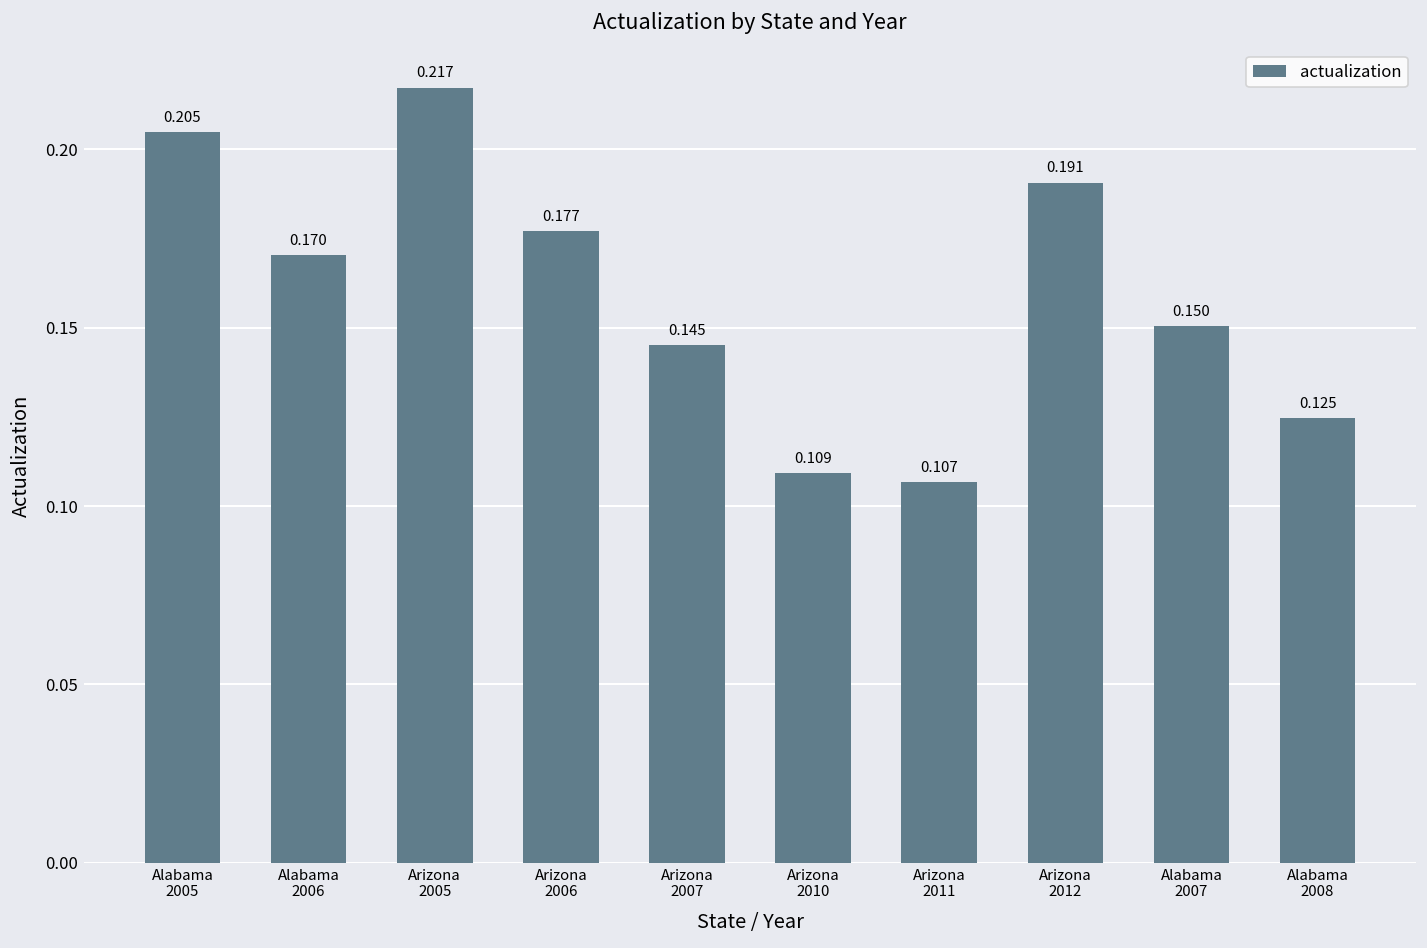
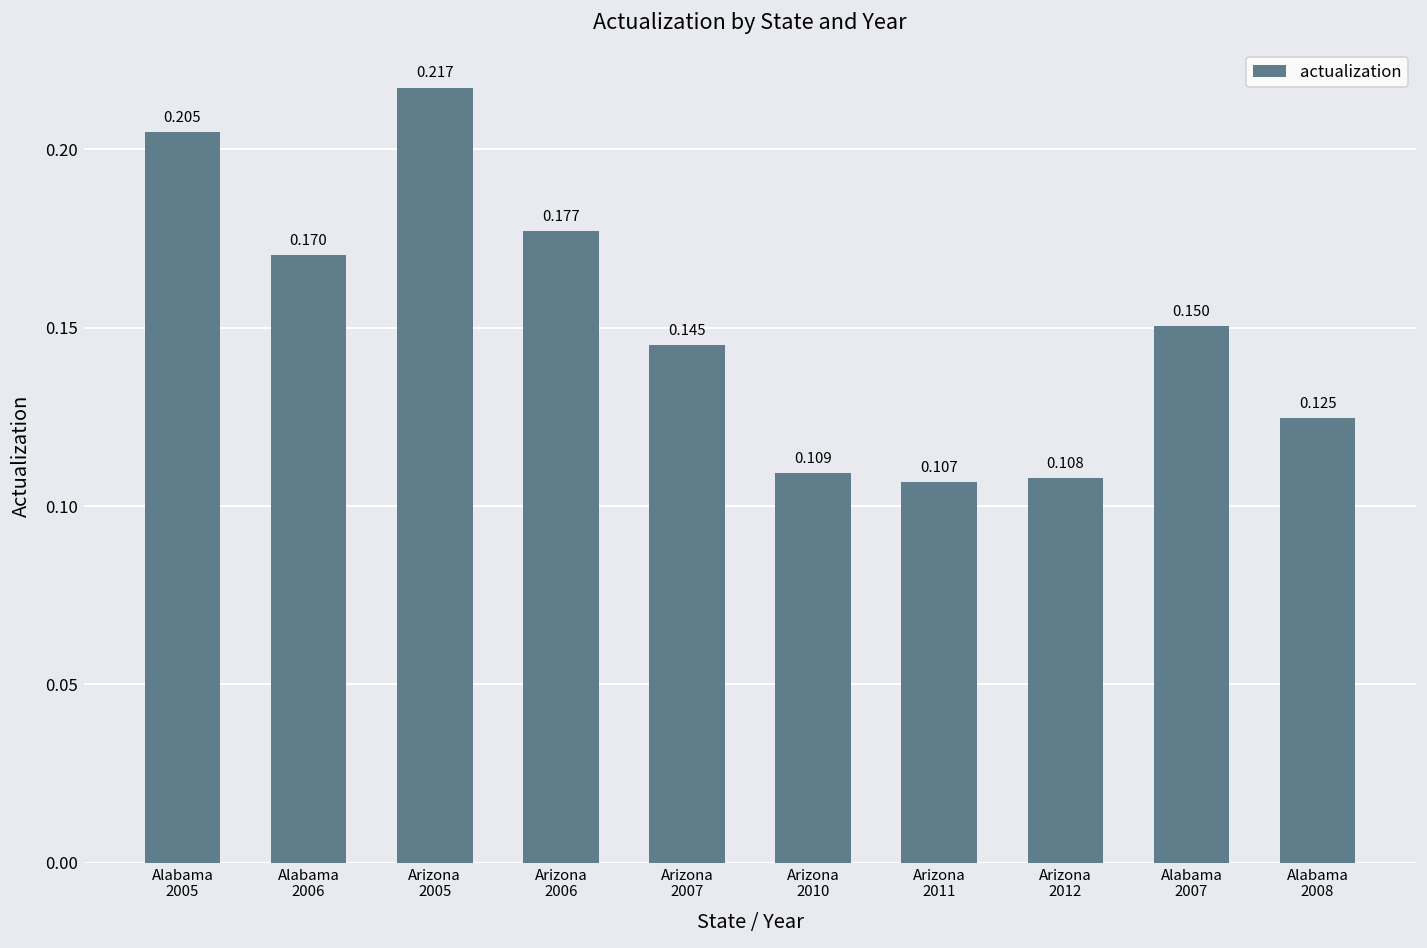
Arizona 2012: 0.191 -> 0.108
